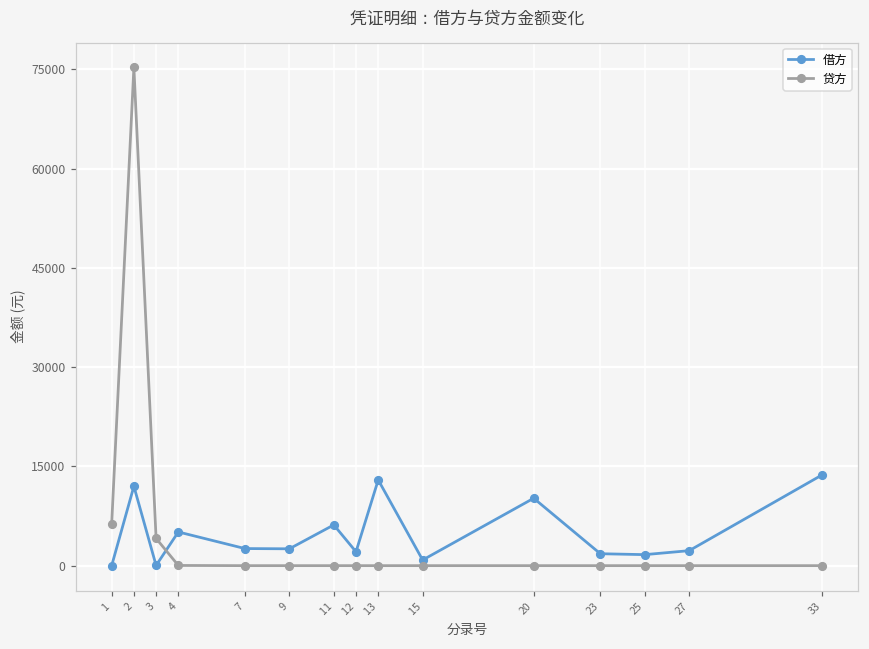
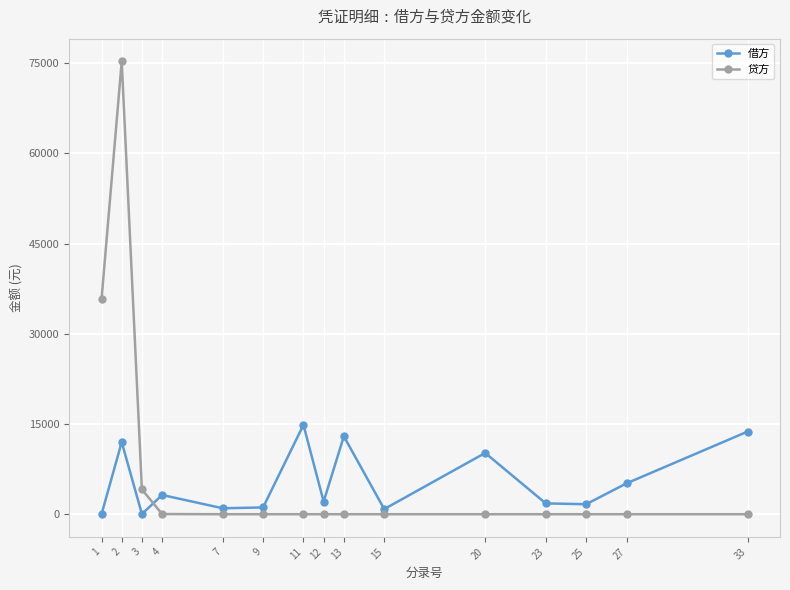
贷方, 1: 6000 -> 36000
借方, 4: 5000 -> 3000
借方, 7: 3000 -> 1000
借方, 9: 3000 -> 1000
借方, 11: 6000 -> 15000
借方, 27: 2000 -> 5000
